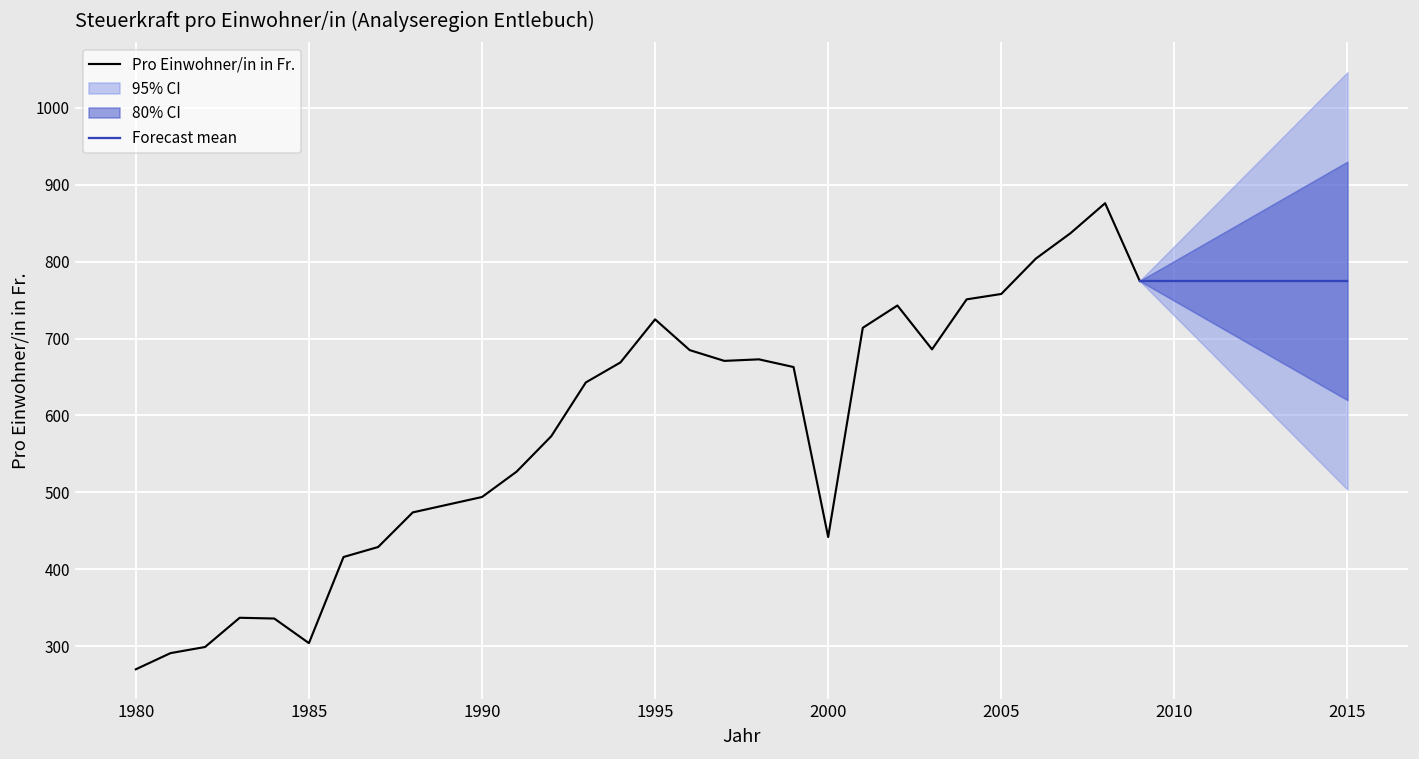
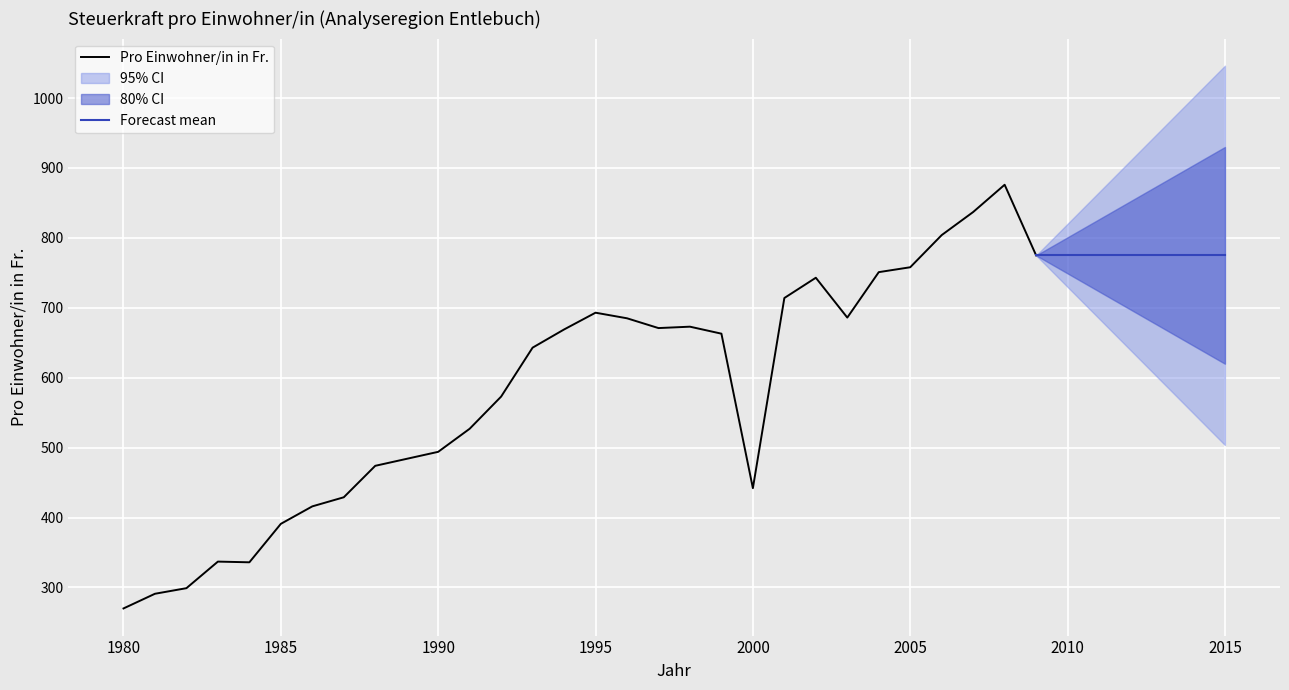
Pro Einwohner/in in Fr., 1985: 300 -> 390
Pro Einwohner/in in Fr., 1995: 730 -> 690
